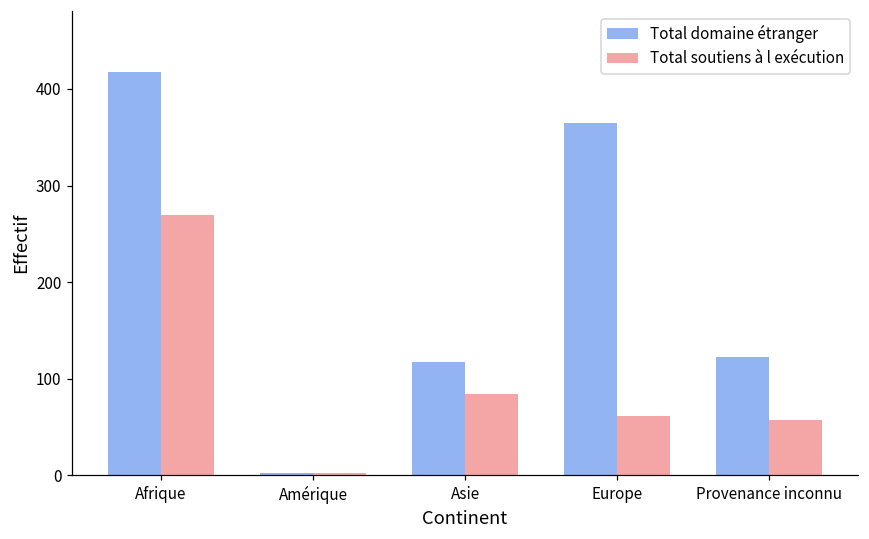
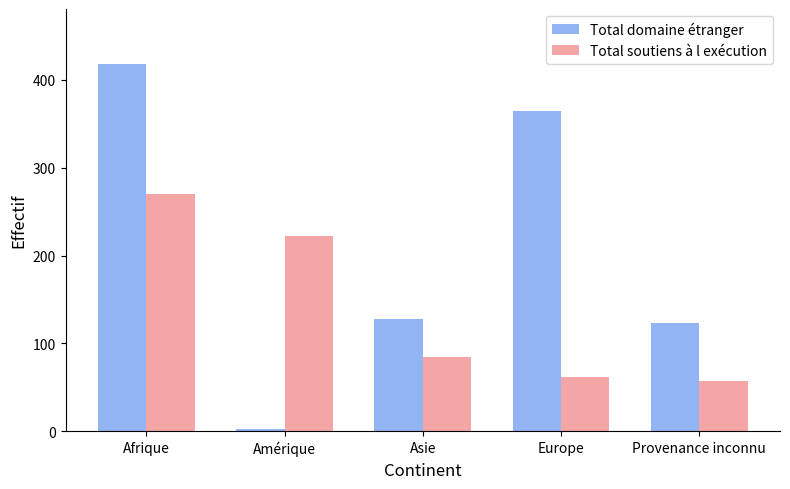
Total soutiens à l exécution, Amérique: 0 -> 220
Total domaine étranger, Asie: 120 -> 130
